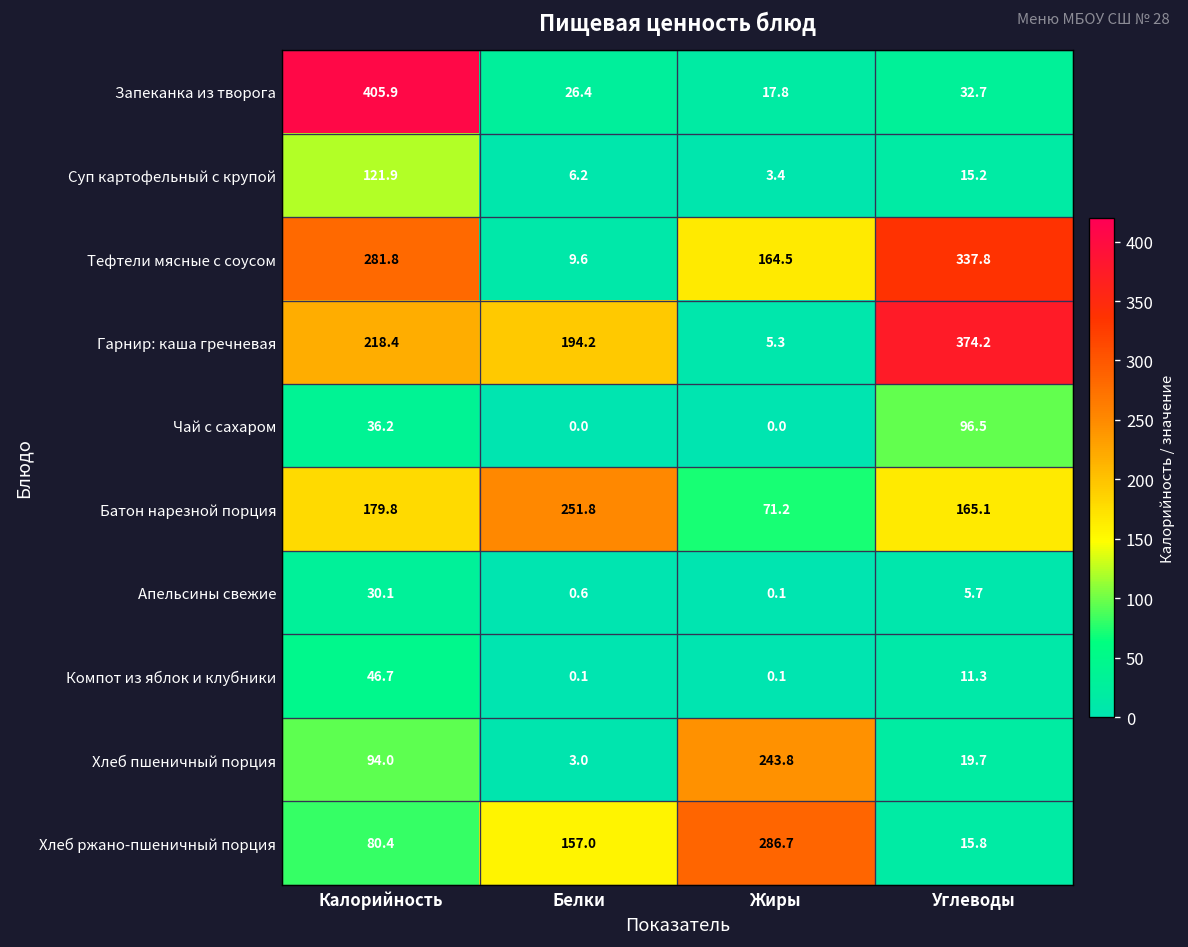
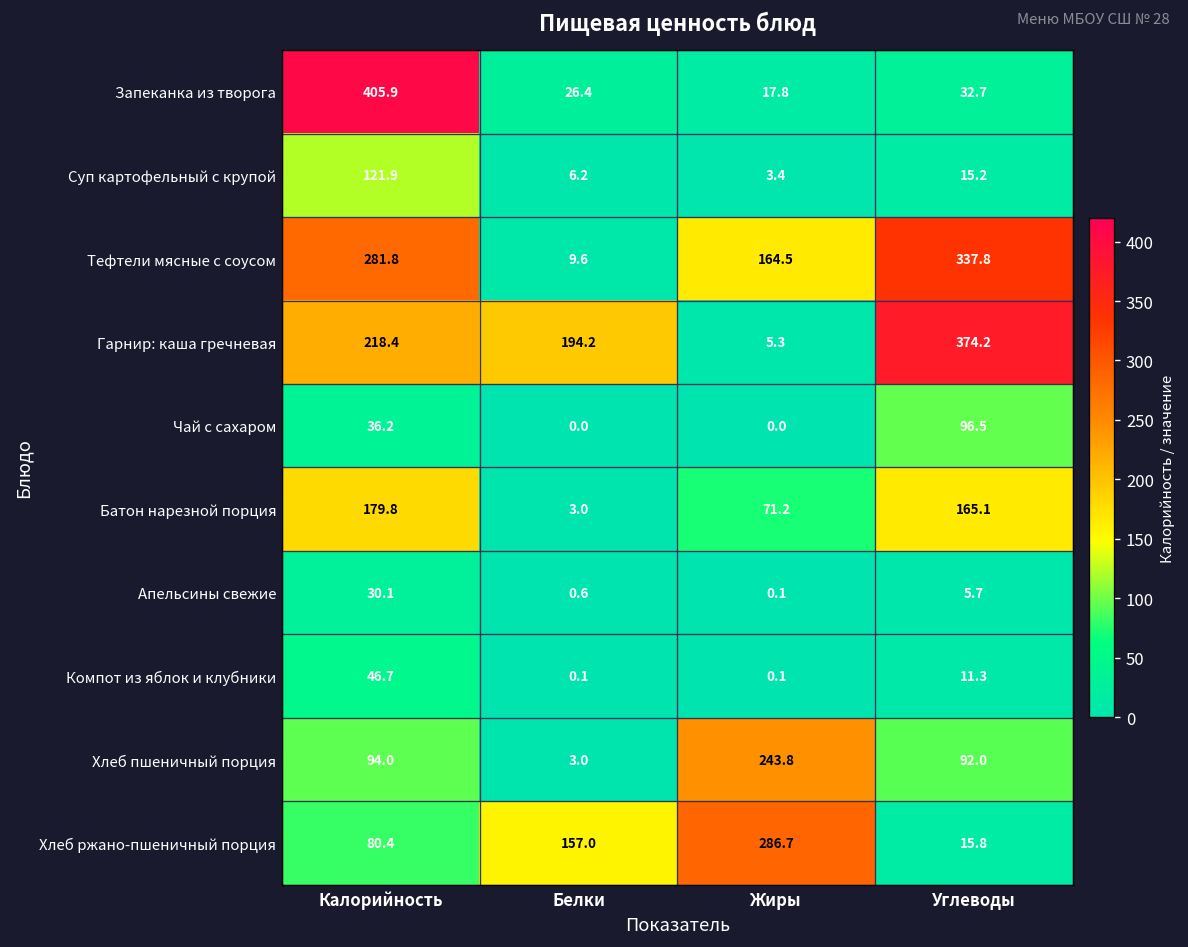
Батон нарезной порция, Белки: 251.8 -> 3.0
Хлеб пшеничный порция, Углеводы: 19.7 -> 92.0
